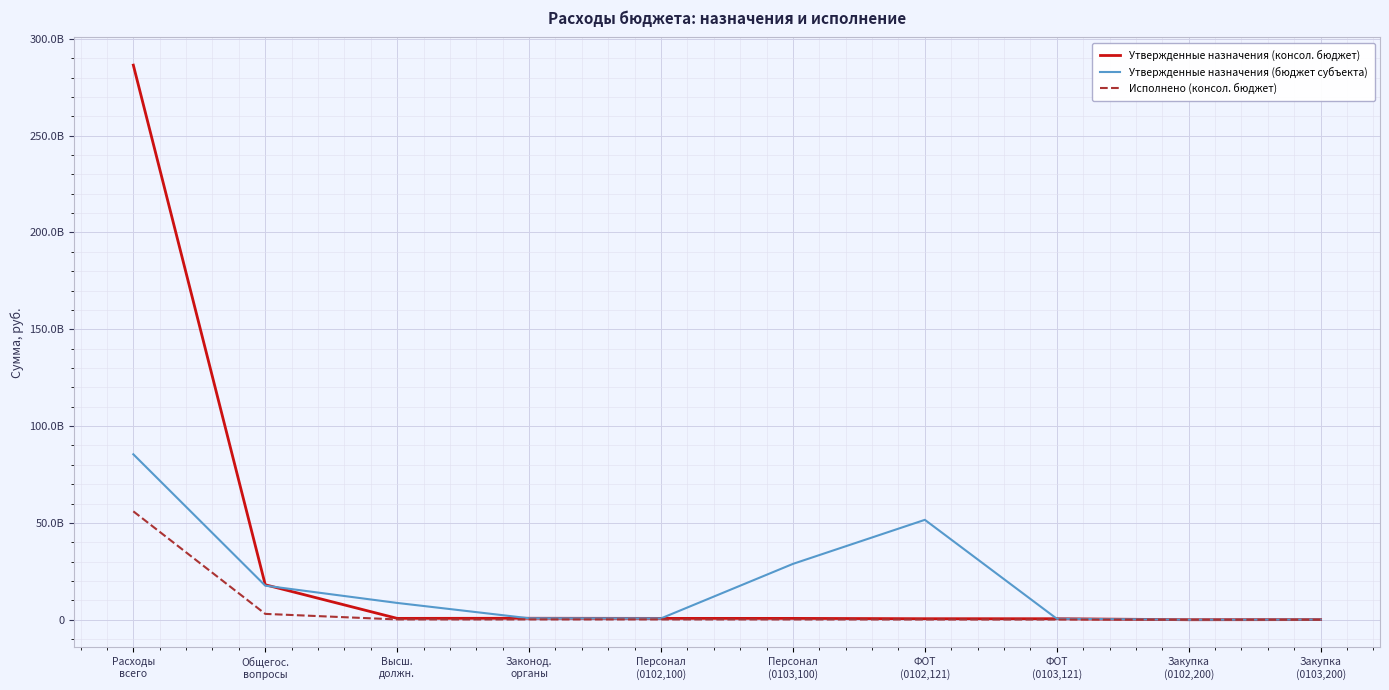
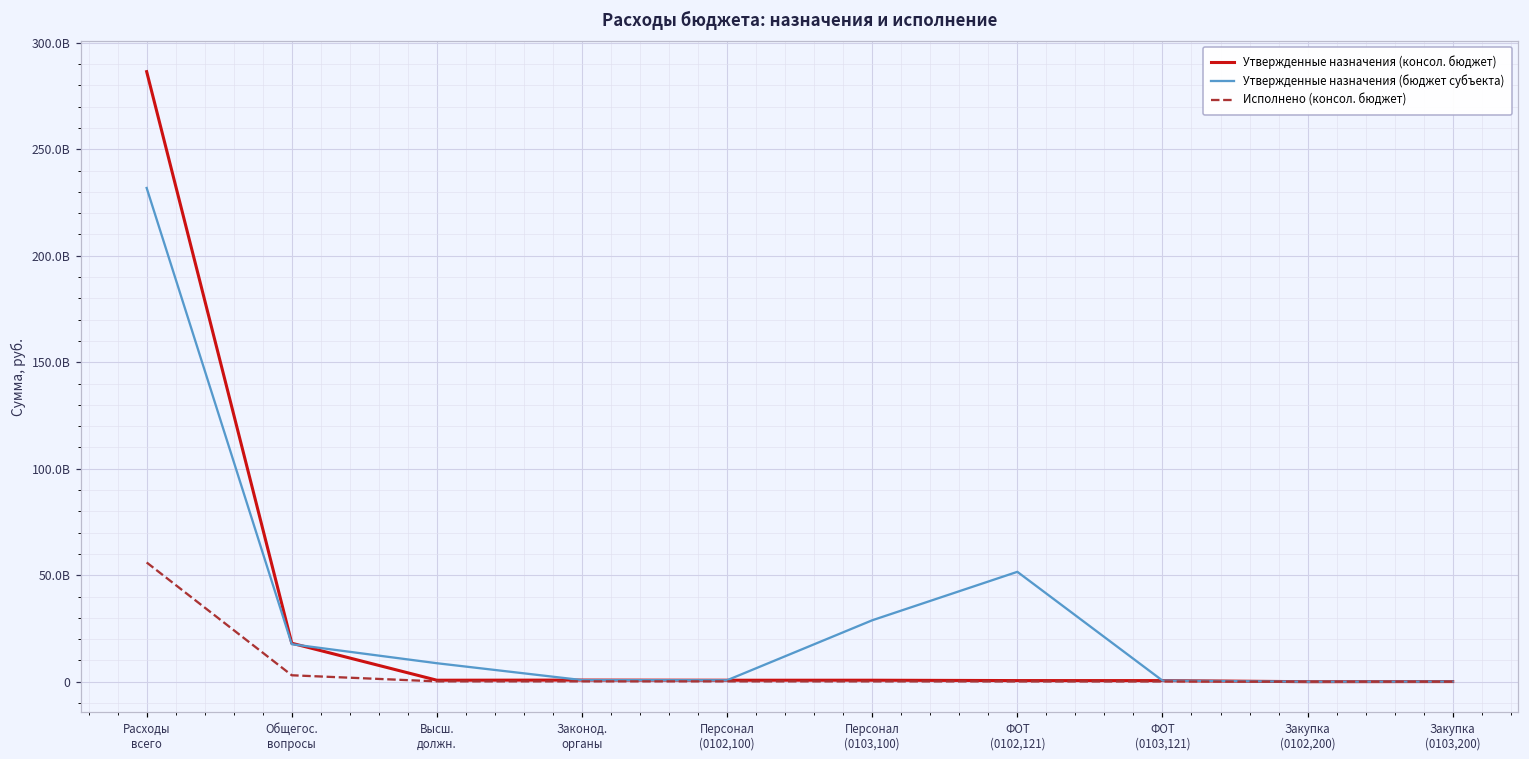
Утвержденные назначения (бюджет субъекта), Расходы всего: 85000000000 -> 232000000000
